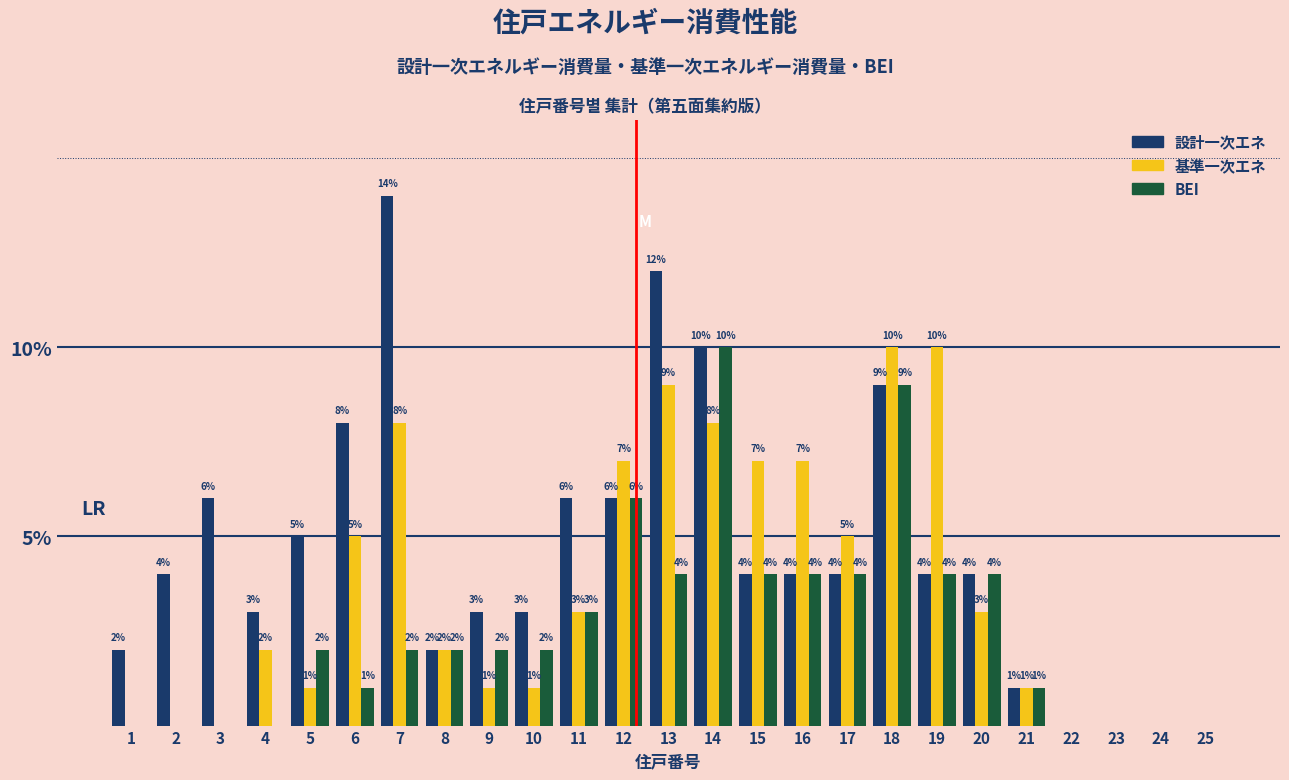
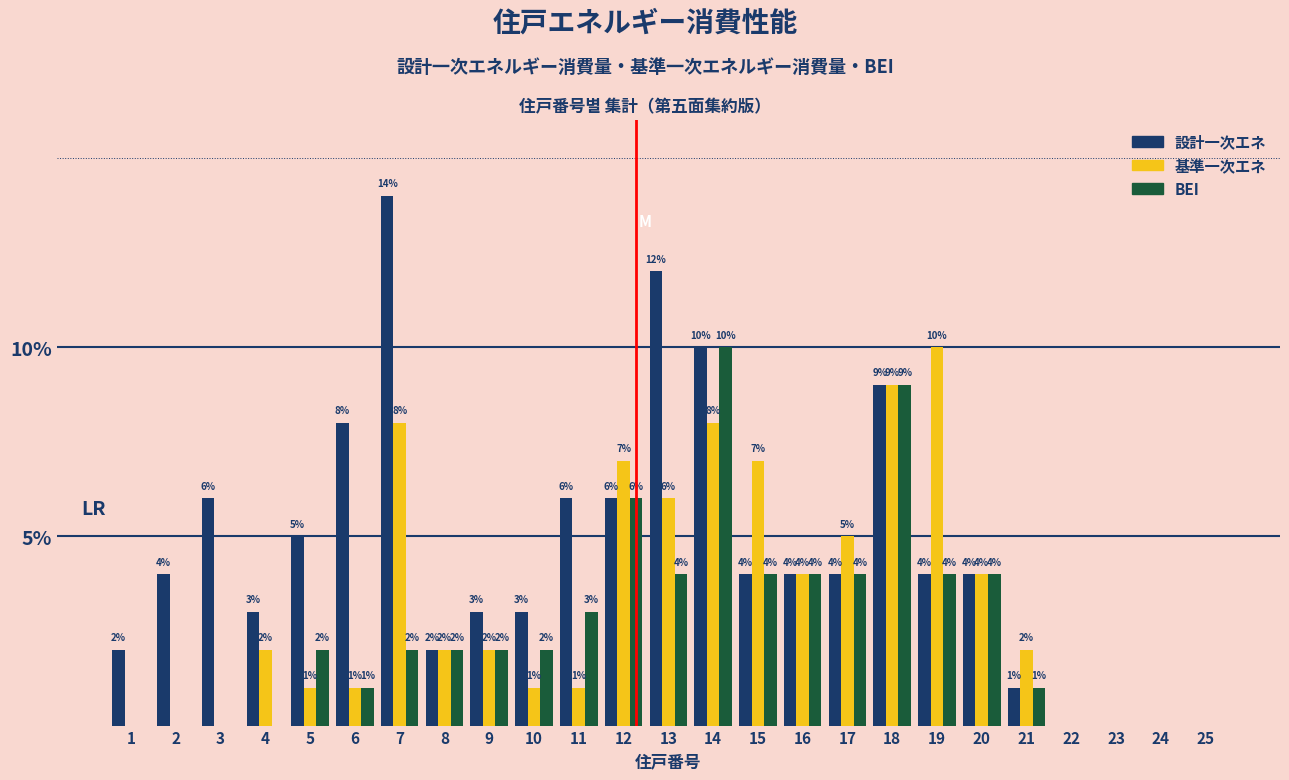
基準一次エネ, 6: 5% -> 1%
基準一次エネ, 9: 1% -> 2%
基準一次エネ, 11: 3% -> 1%
基準一次エネ, 13: 9% -> 6%
基準一次エネ, 16: 7% -> 4%
基準一次エネ, 18: 10% -> 9%
基準一次エネ, 20: 3% -> 4%
基準一次エネ, 21: 1% -> 2%
